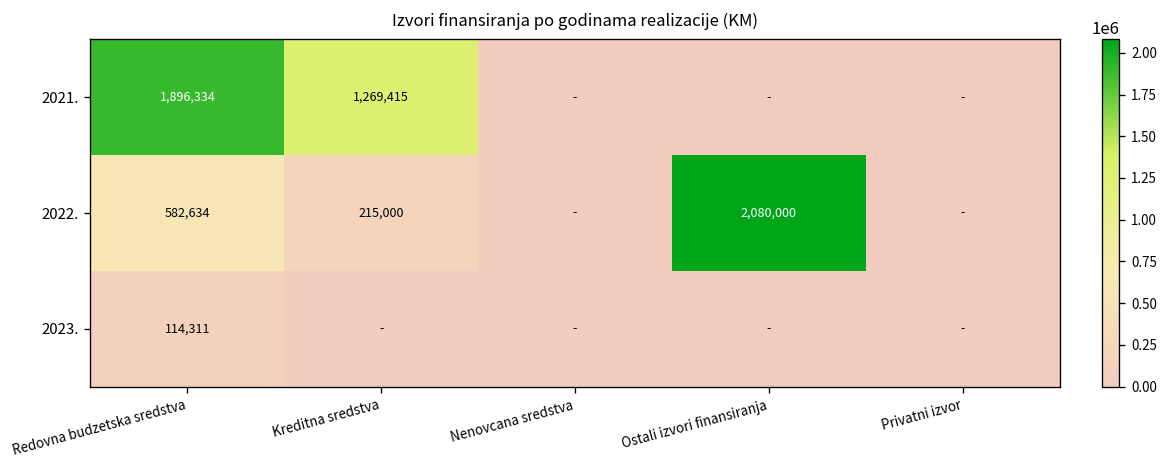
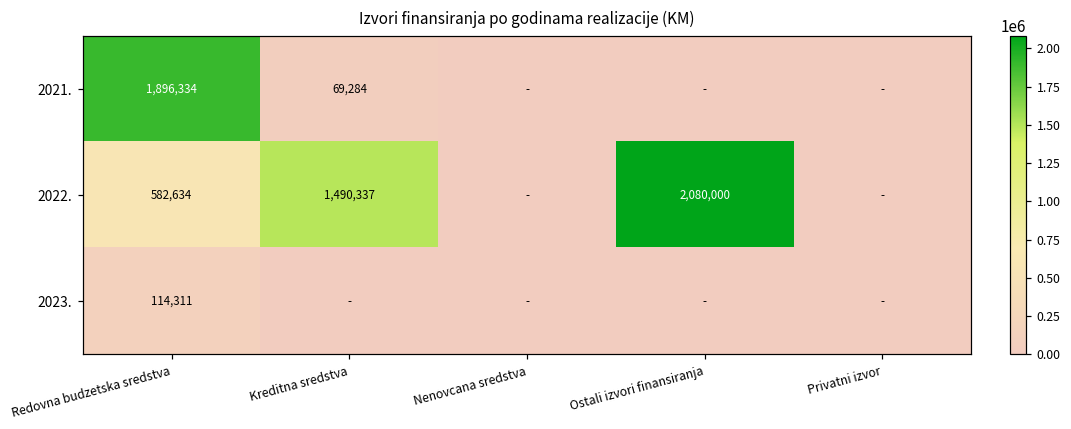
2021., Kreditna sredstva: 1,269,415 -> 69,284
2022., Kreditna sredstva: 215,000 -> 1,490,337
